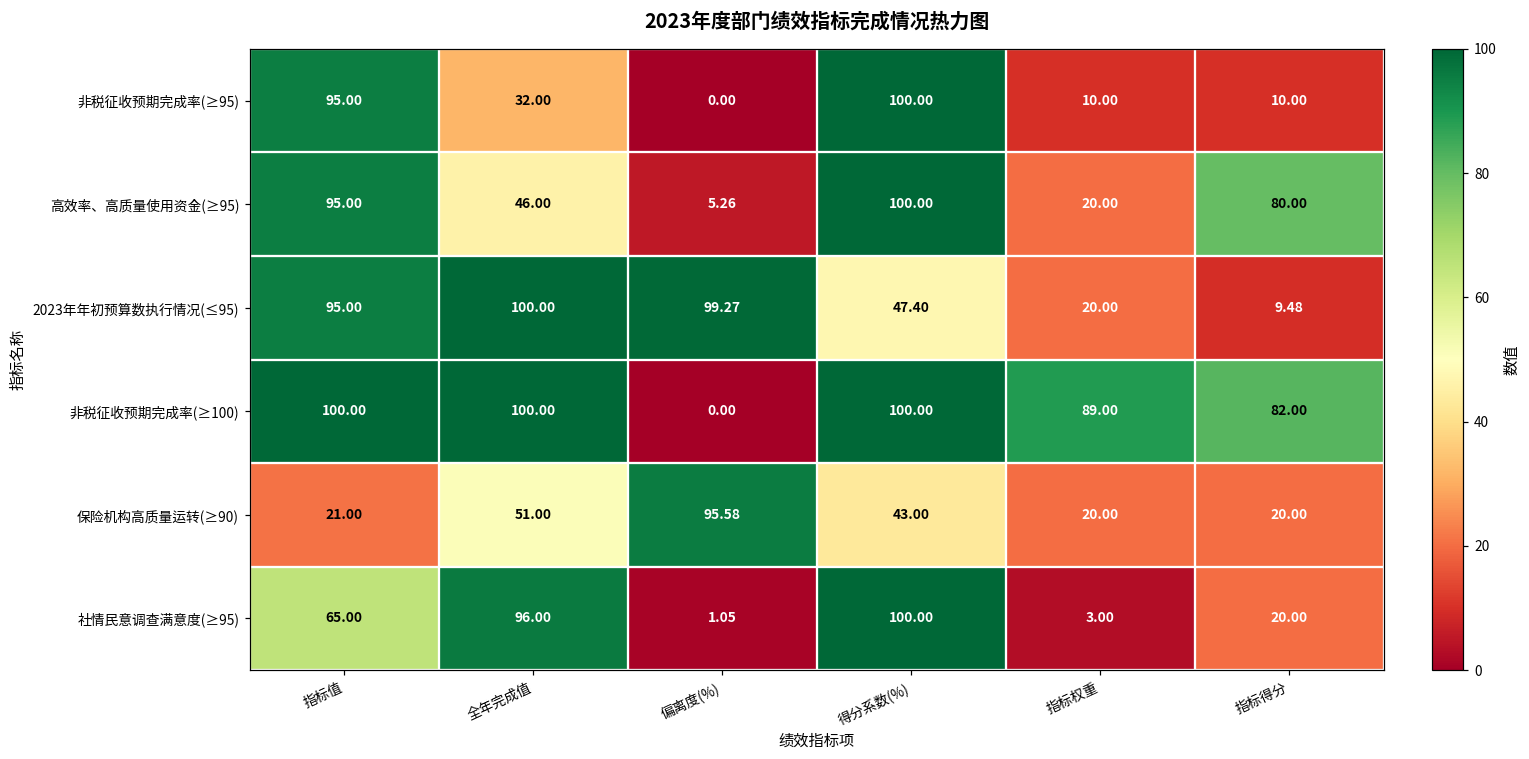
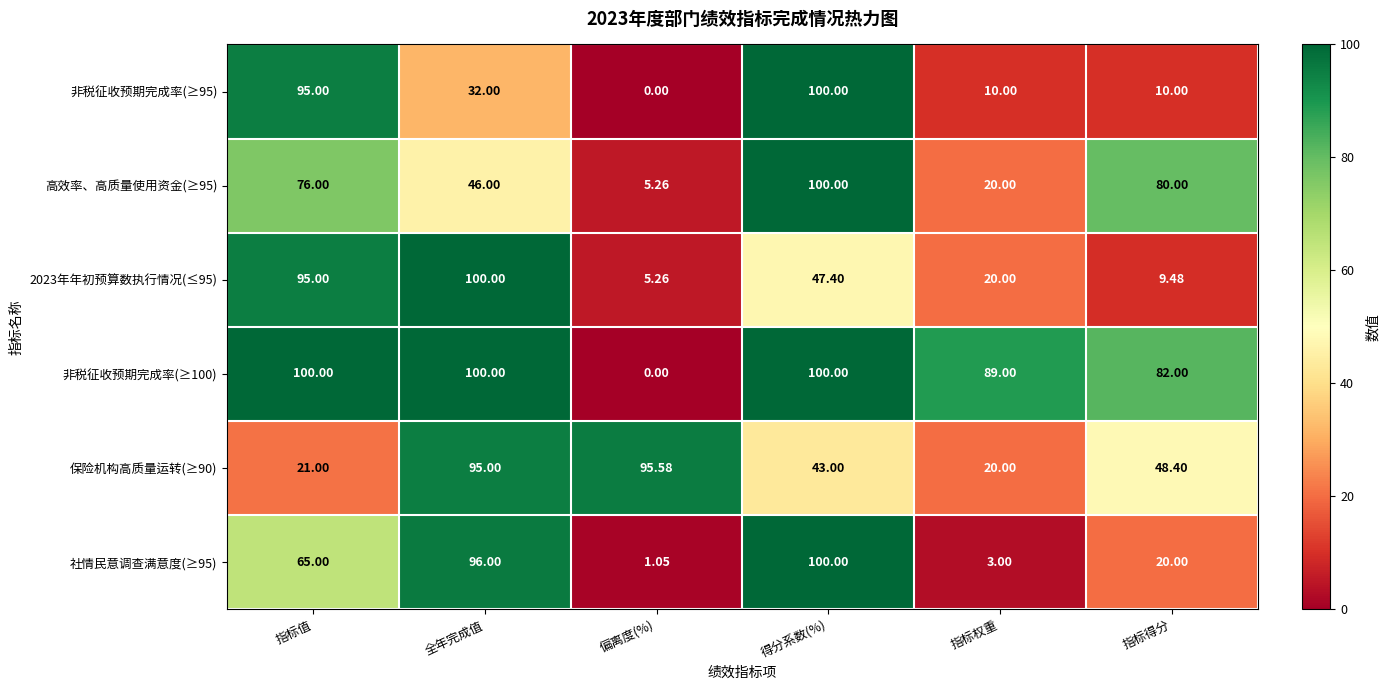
高效率、高质量使用资金(≥95), 指标值: 95.00 -> 76.00
2023年年初预算数执行情况(≤95), 偏离度(%): 99.27 -> 5.26
保险机构高质量运转(≥90), 全年完成值: 51.00 -> 95.00
保险机构高质量运转(≥90), 指标得分: 20.00 -> 48.40
